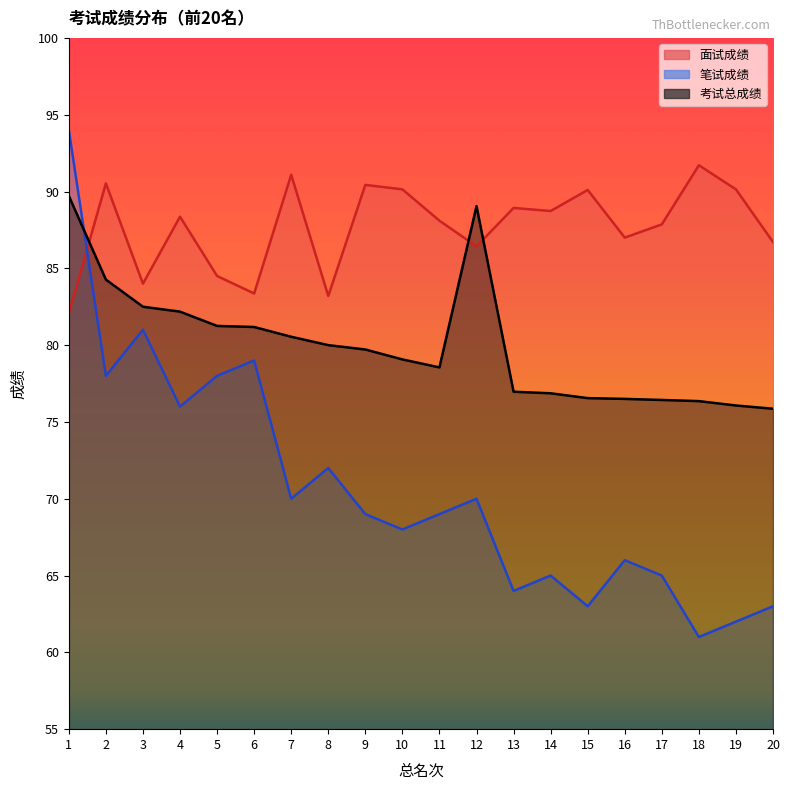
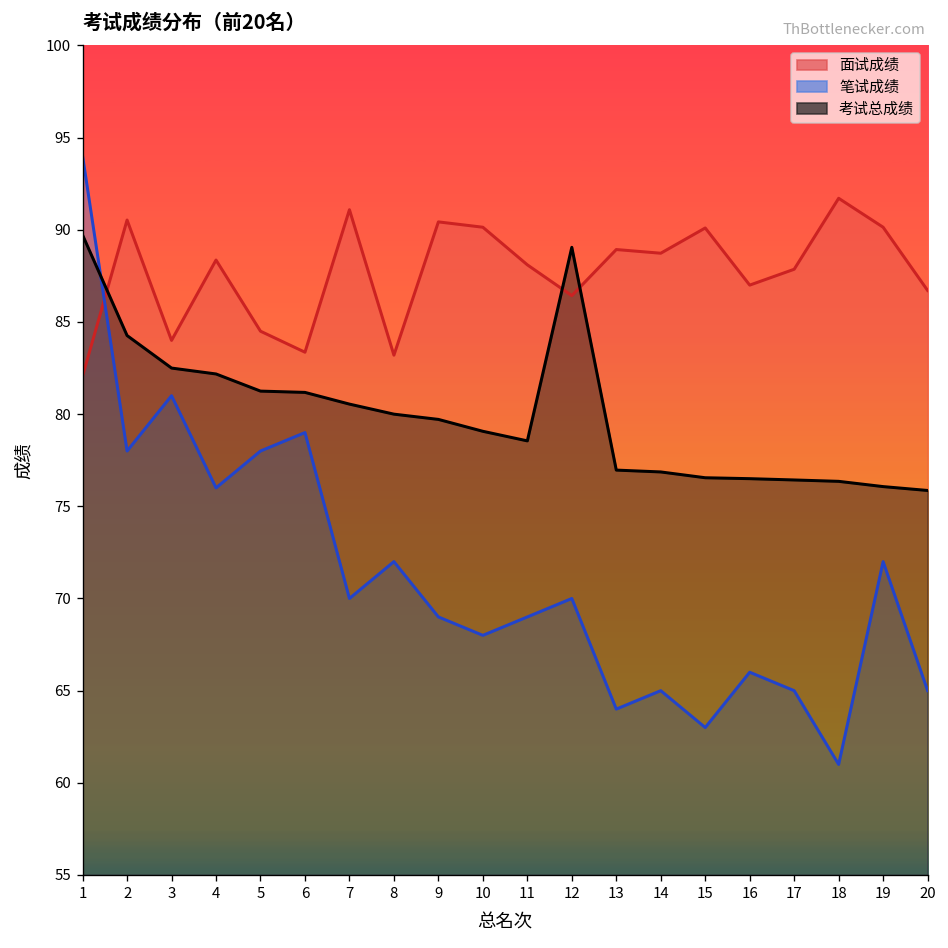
笔试成绩, 19: 62 -> 72
笔试成绩, 20: 63 -> 65
